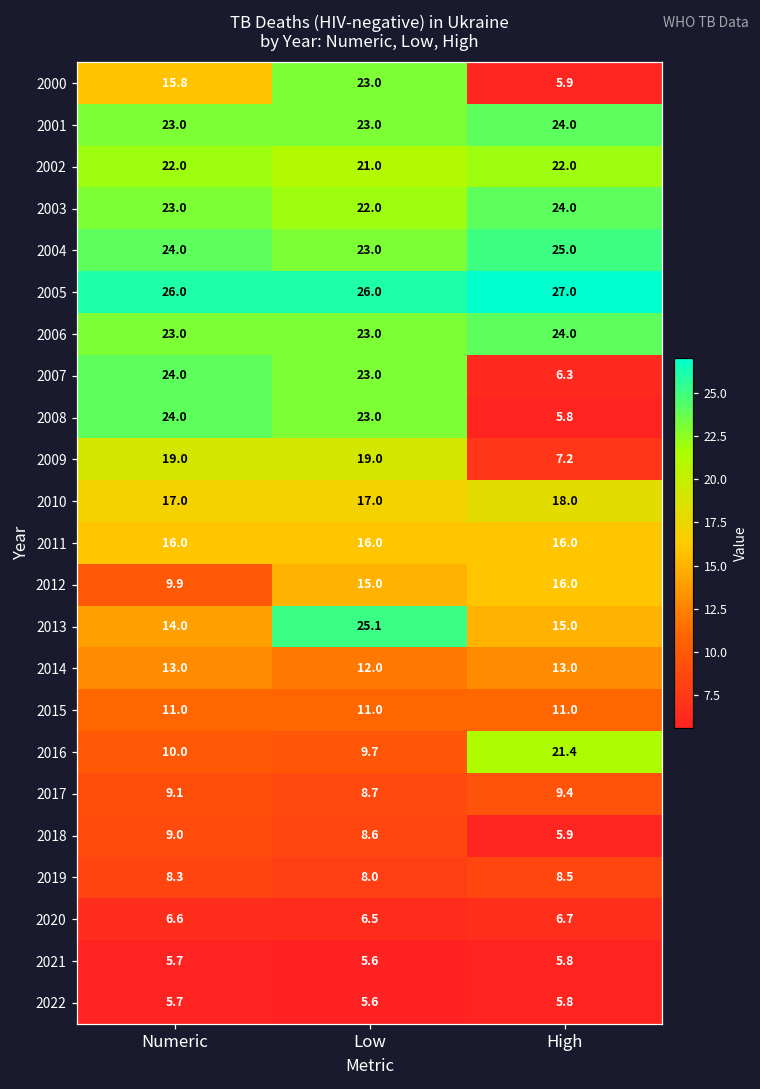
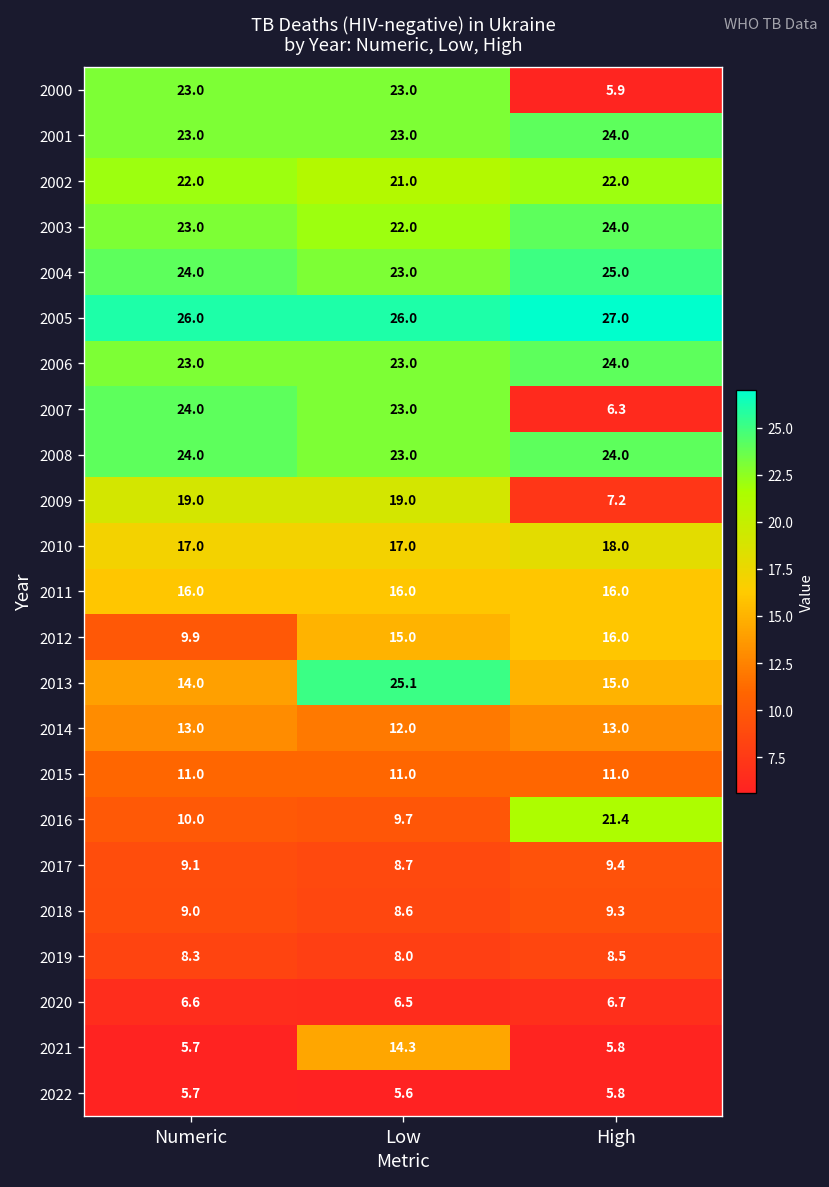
2000, Numeric: 15.8 -> 23.0
2008, High: 5.8 -> 24.0
2018, High: 5.9 -> 9.3
2021, Low: 5.6 -> 14.3
